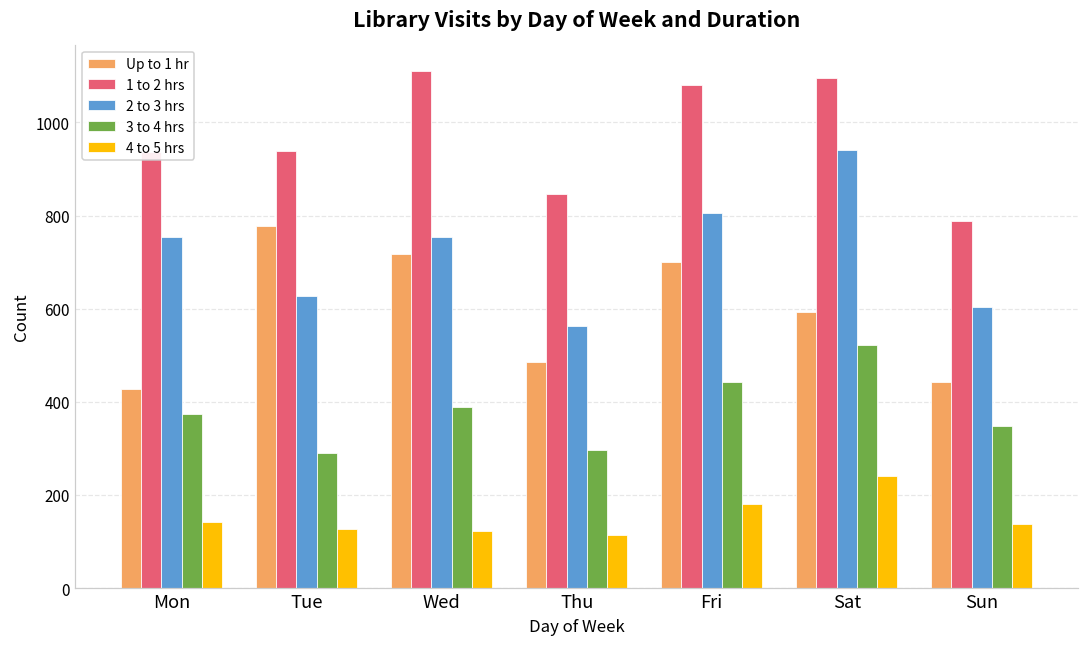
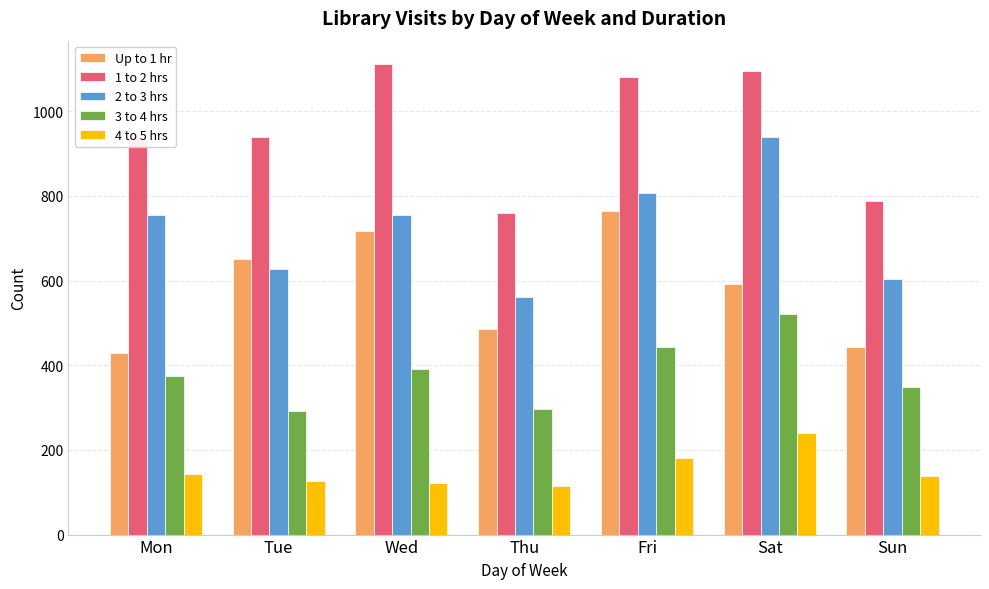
Up to 1 hr, Tue: 780 -> 650
1 to 2 hrs, Thu: 850 -> 760
Up to 1 hr, Fri: 700 -> 770
